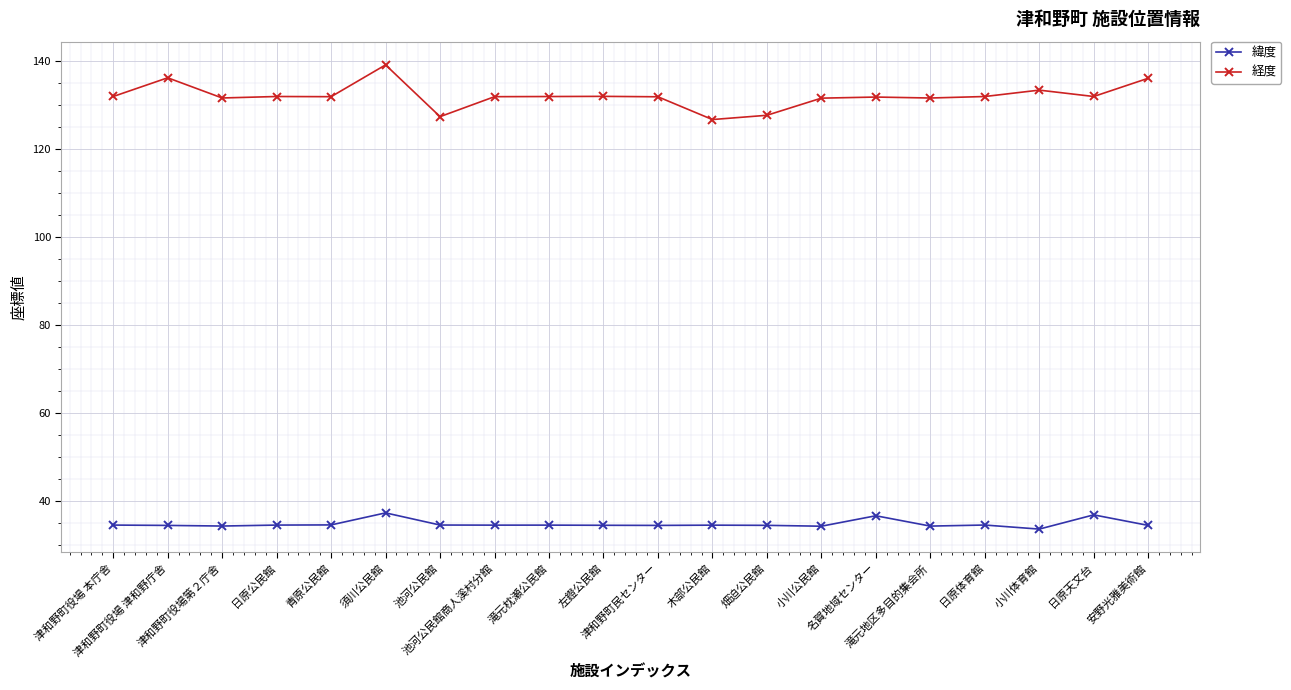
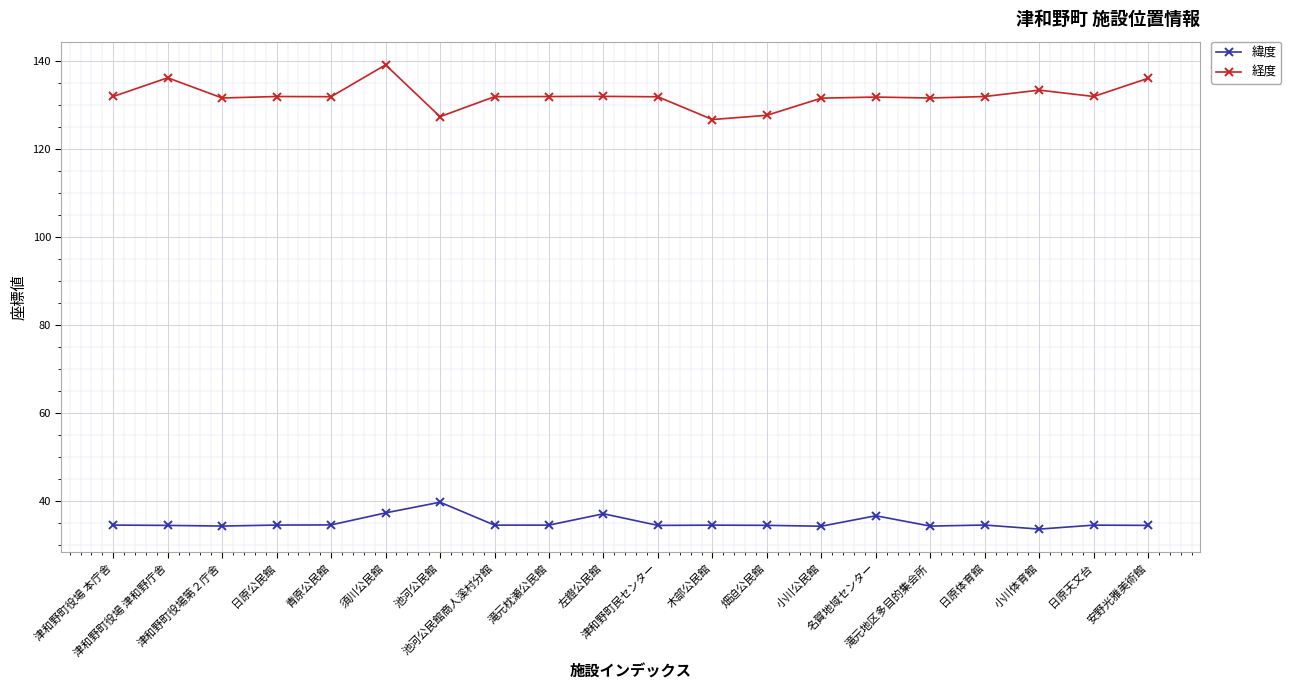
緯度, 池河公民館: 35 -> 40
緯度, 左鐙公民館: 34 -> 37
緯度, 日原天文台: 37 -> 35
